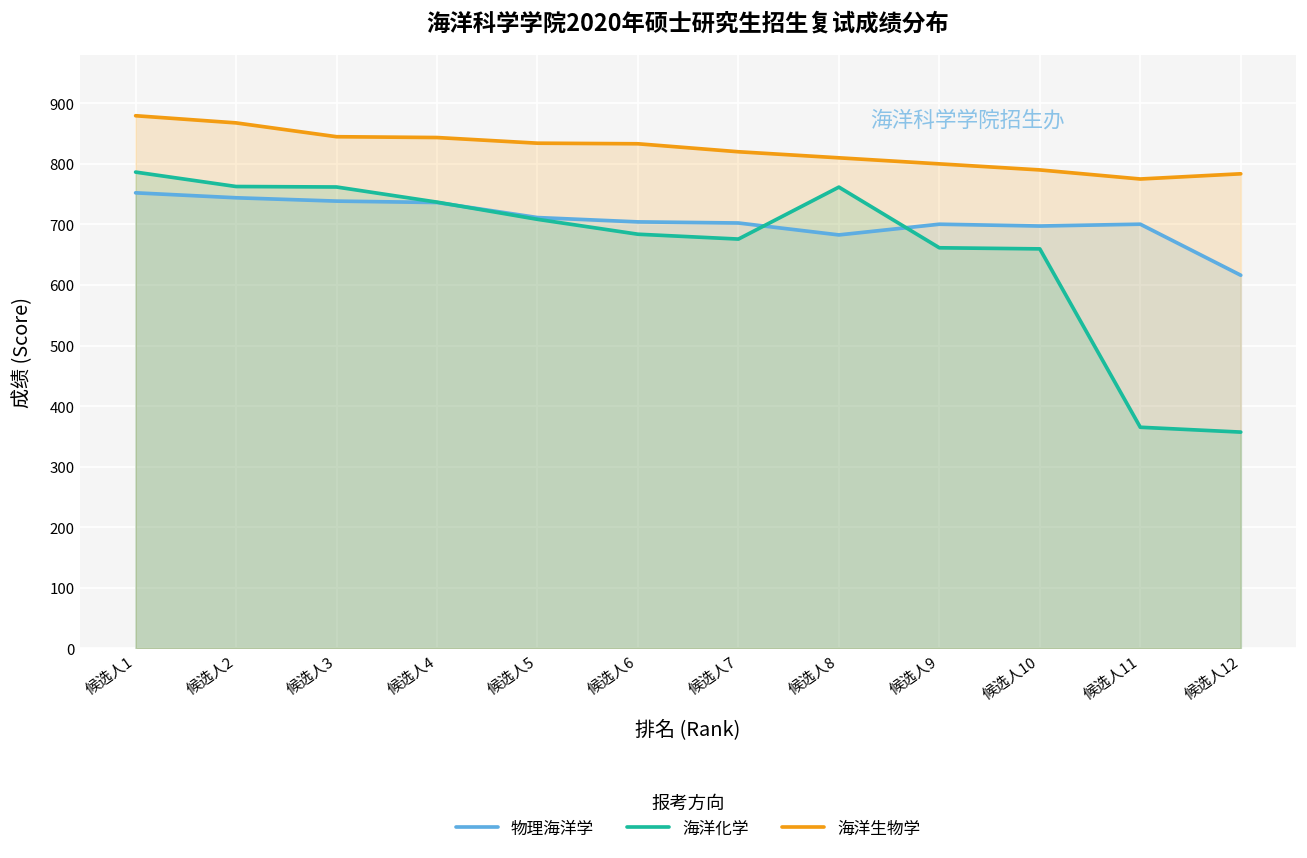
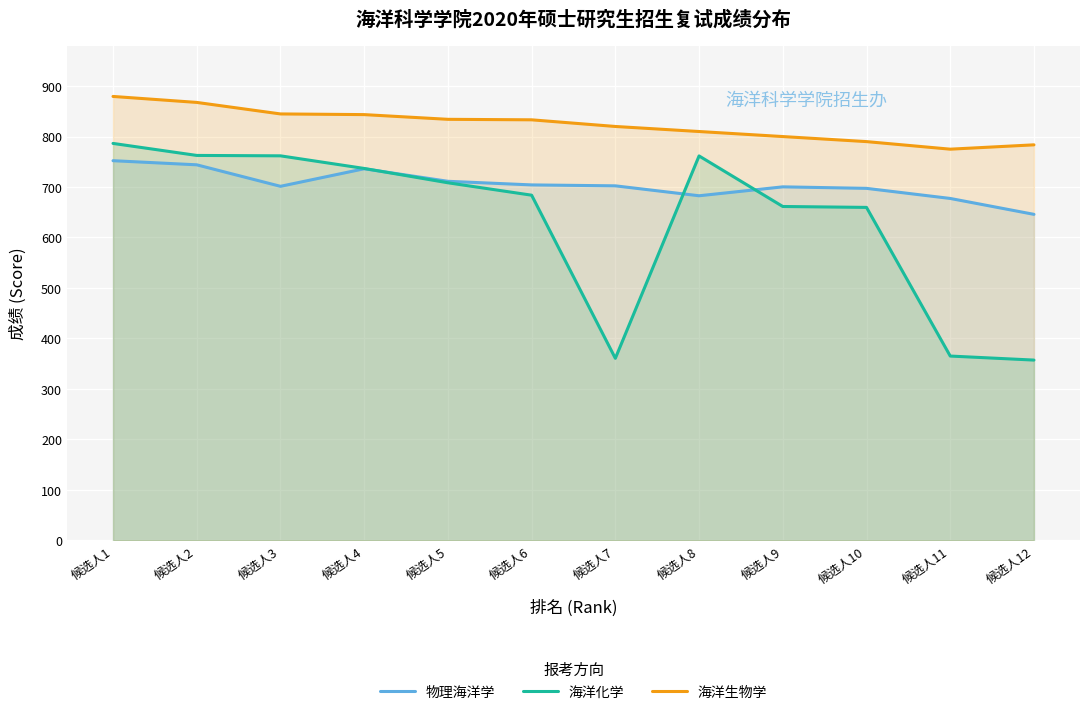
物理海洋学, 候选人3: 740 -> 700
海洋化学, 候选人7: 680 -> 360
物理海洋学, 候选人11: 700 -> 680
物理海洋学, 候选人12: 620 -> 650
